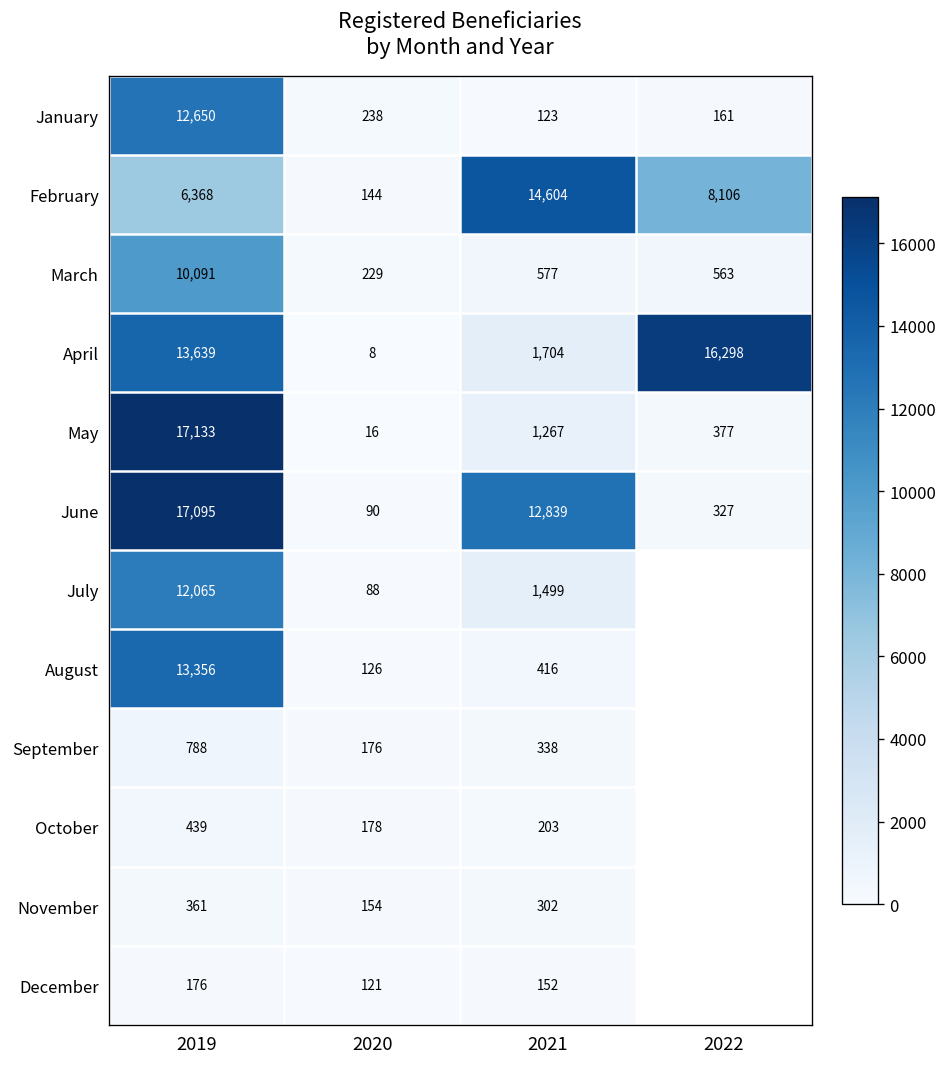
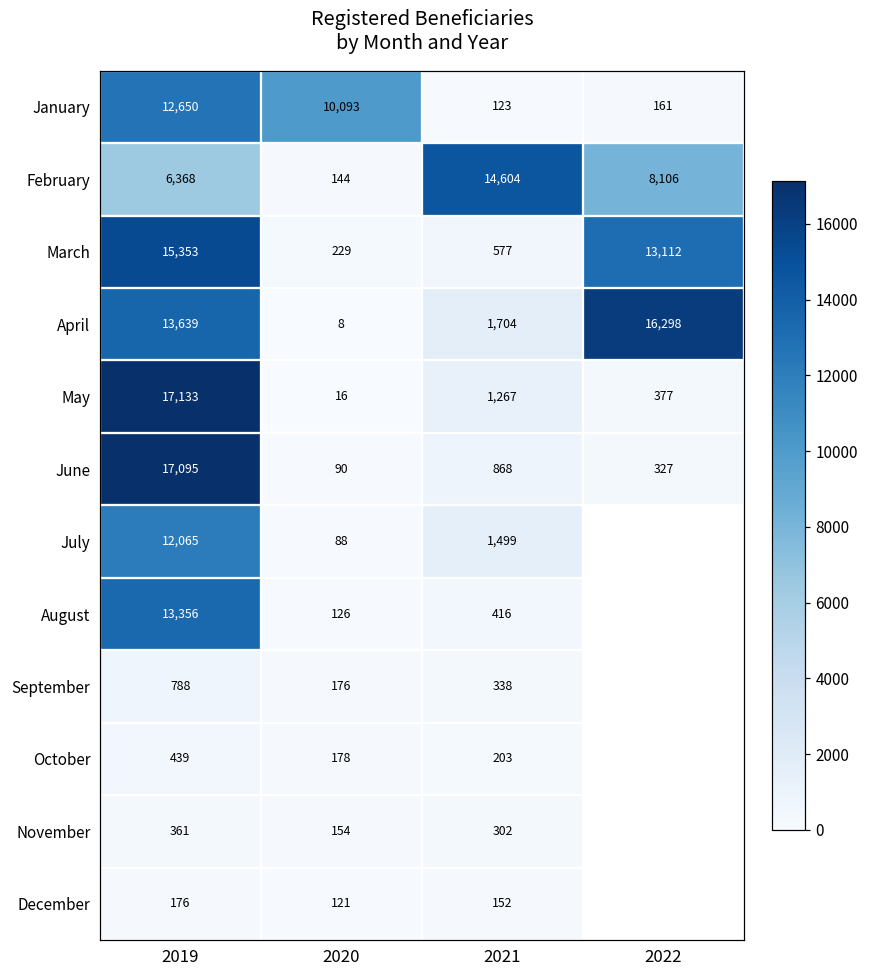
January, 2020: 238 -> 10,093
March, 2019: 10,091 -> 15,353
March, 2022: 563 -> 13,112
June, 2021: 12,839 -> 868
